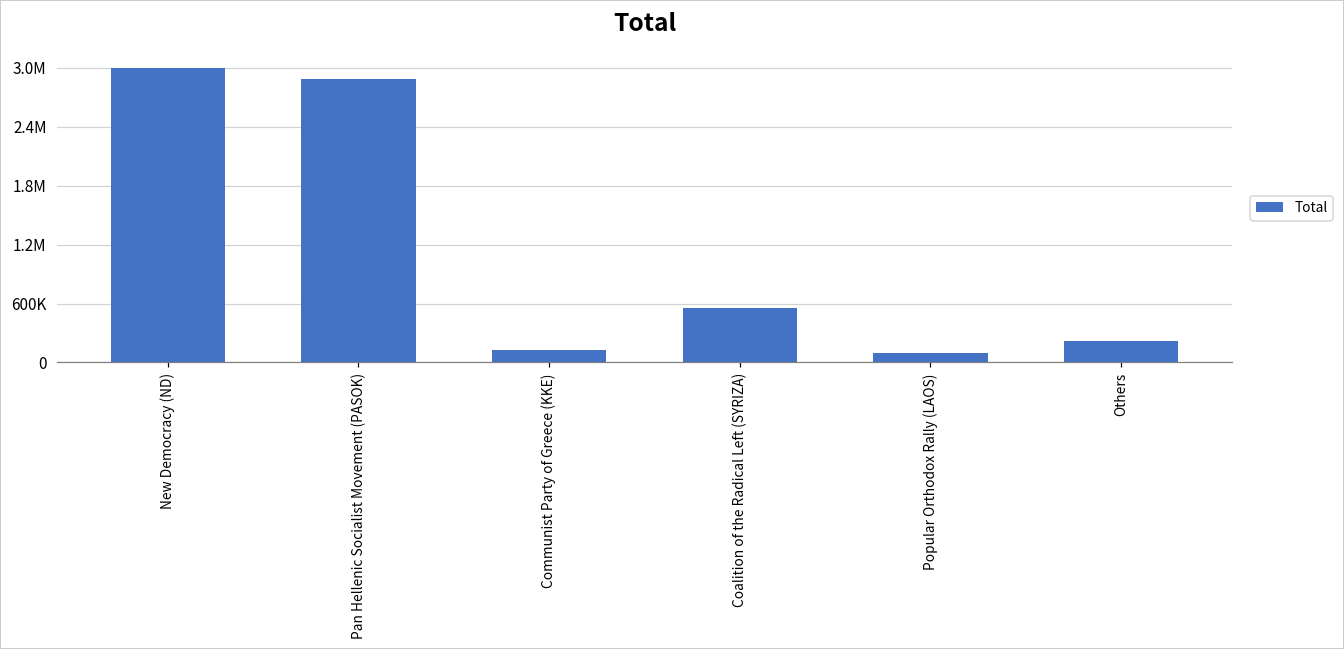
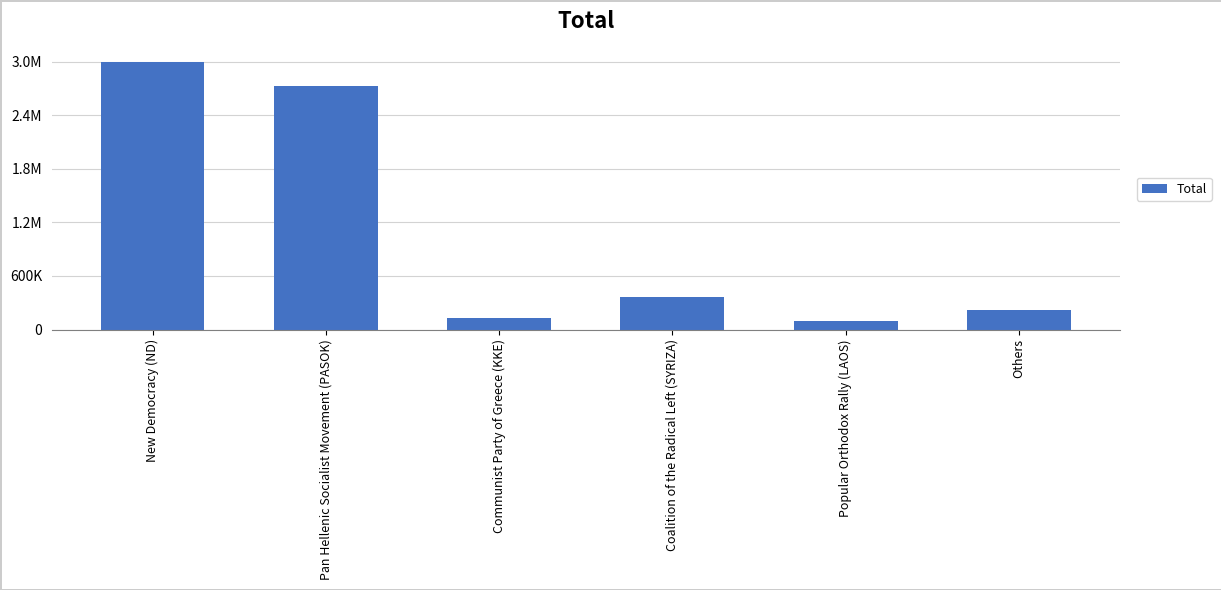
Pan Hellenic Socialist Movement (PASOK): 2900000 -> 2700000
Coalition of the Radical Left (SYRIZA): 600000 -> 400000
